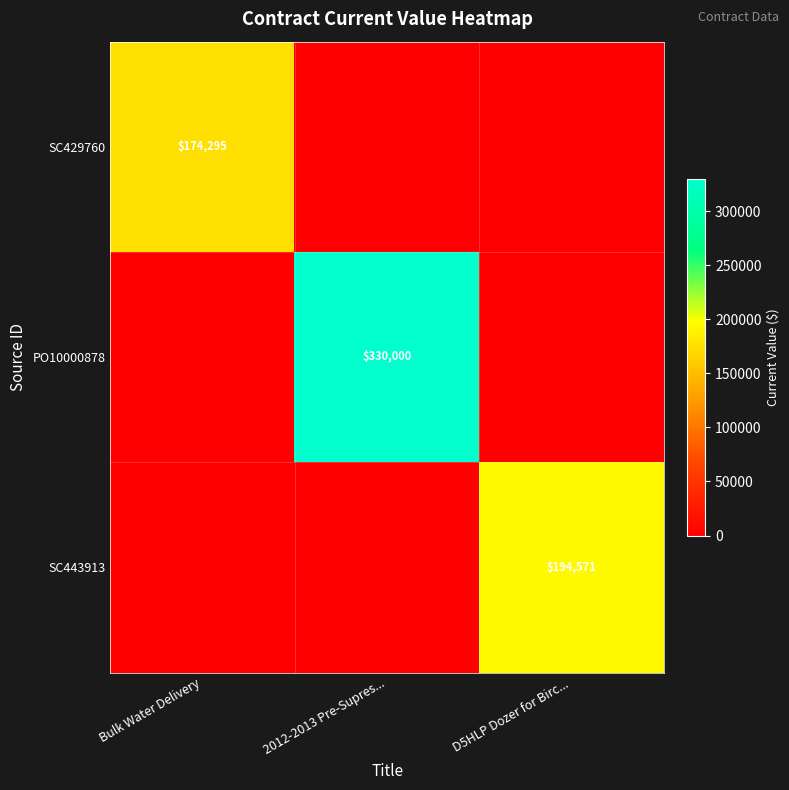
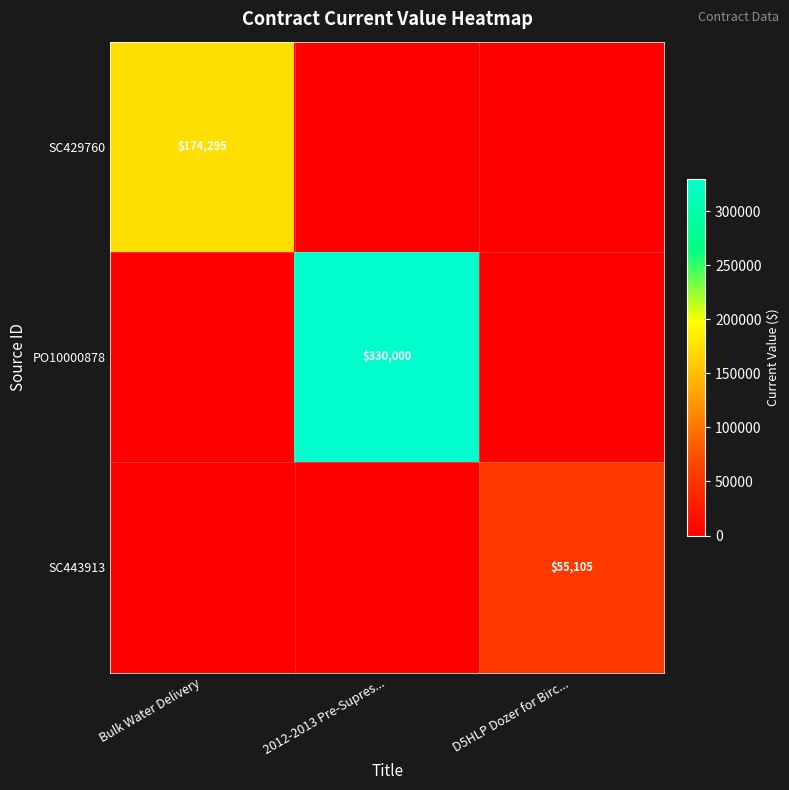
SC443913, D5HLP Dozer for Birc...: $194,571 -> $55,105
